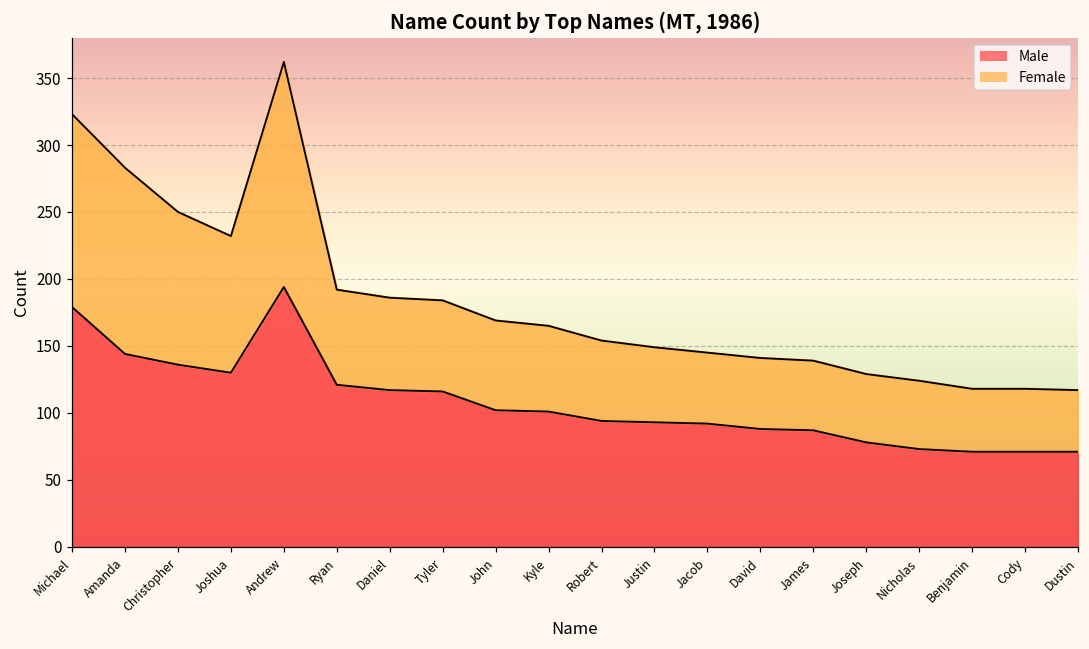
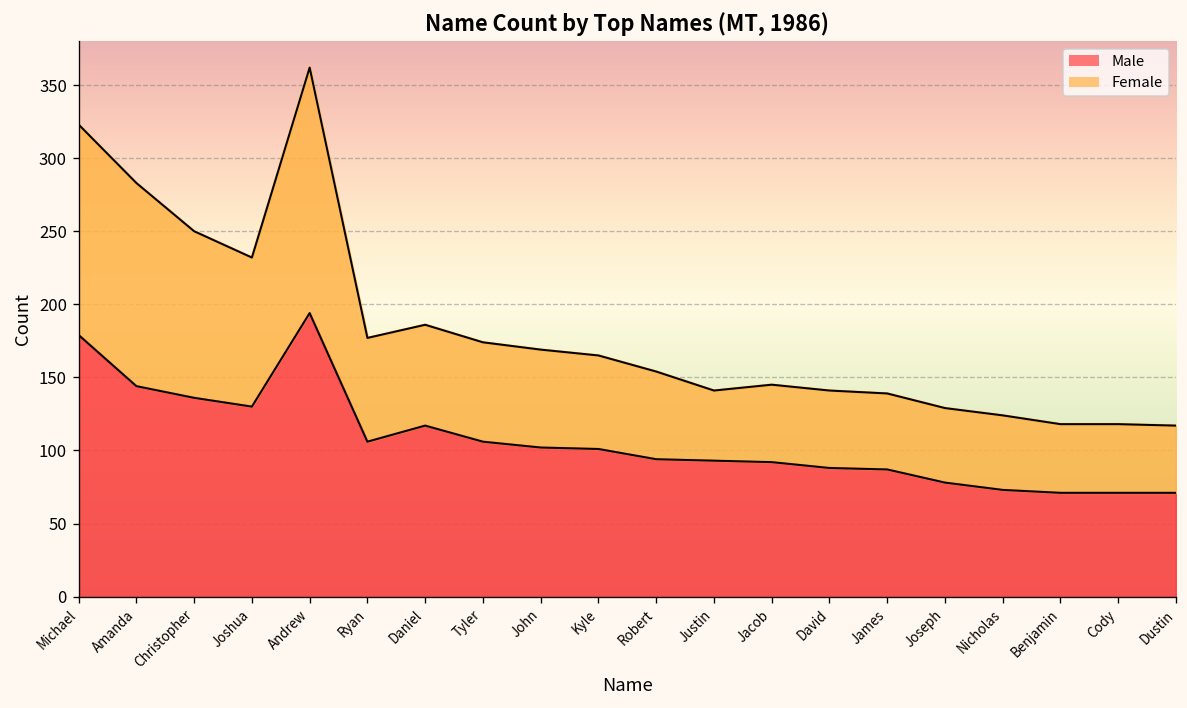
Male, Ryan: 121 -> 106
Male, Tyler: 116 -> 106
Female, Justin: 56 -> 48
